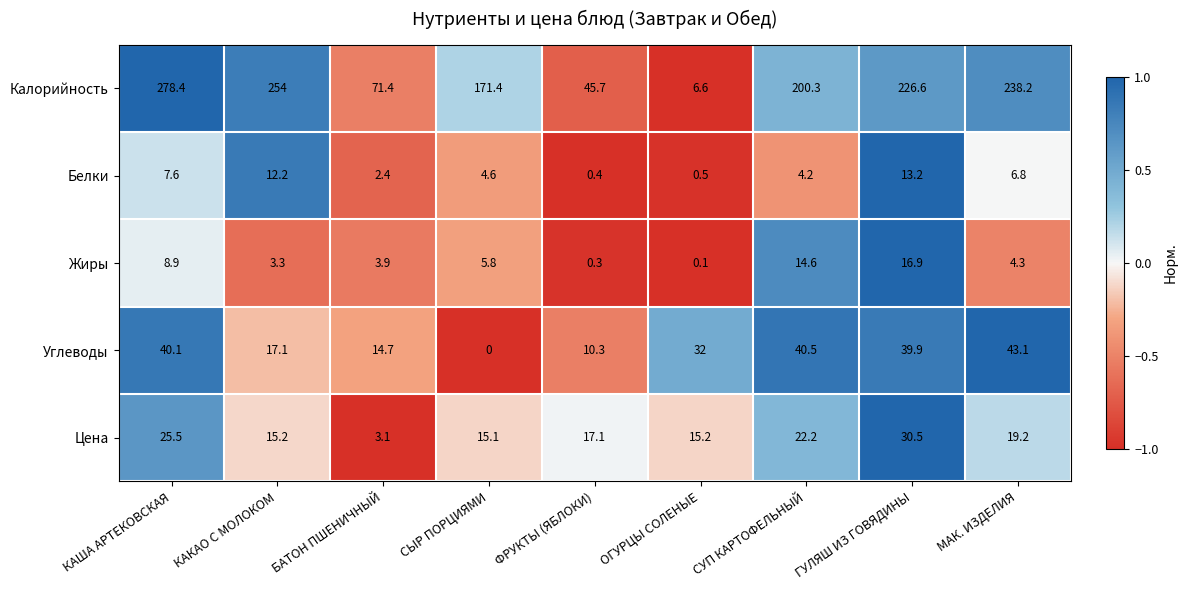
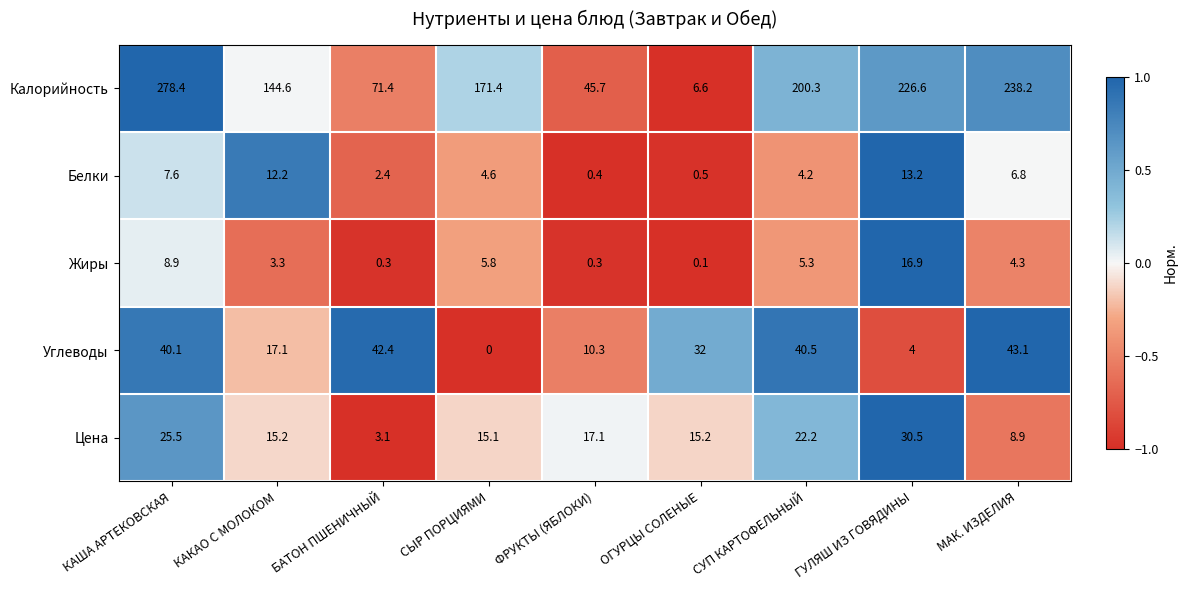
Калорийность, КАКАО С МОЛОКОМ: 254 -> 144.6
Жиры, БАТОН ПШЕНИЧНЫЙ: 3.9 -> 0.3
Жиры, СУП КАРТОФЕЛЬНЫЙ: 14.6 -> 5.3
Углеводы, БАТОН ПШЕНИЧНЫЙ: 14.7 -> 42.4
Углеводы, ГУЛЯШ ИЗ ГОВЯДИНЫ: 39.9 -> 4
Цена, МАК. ИЗДЕЛИЯ: 19.2 -> 8.9
